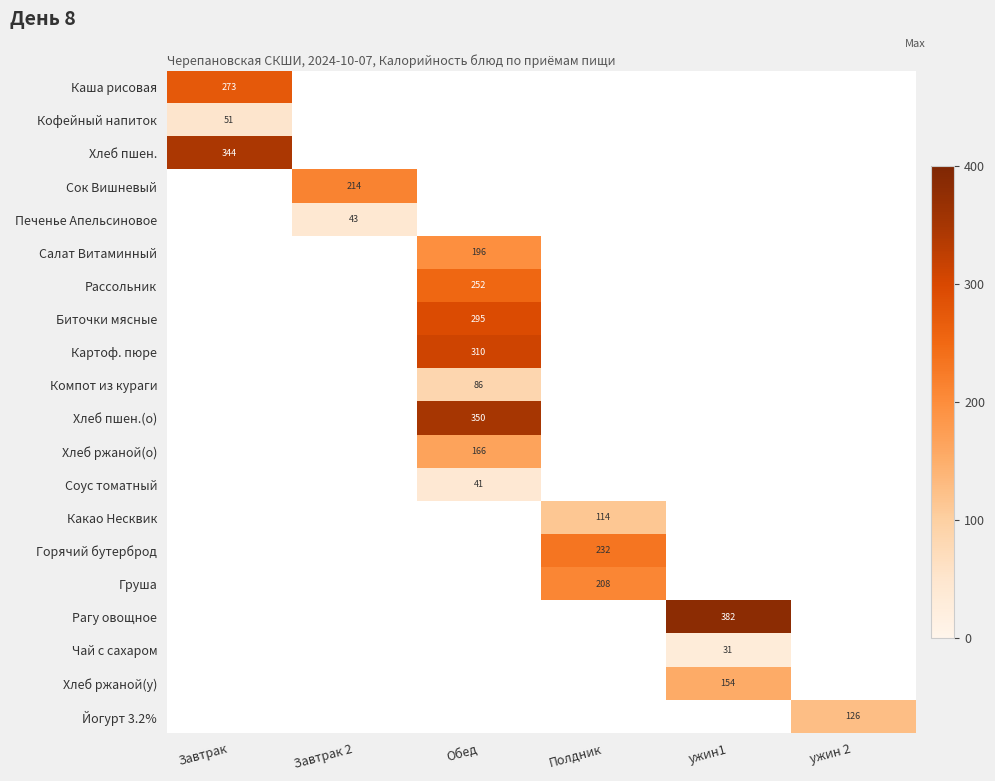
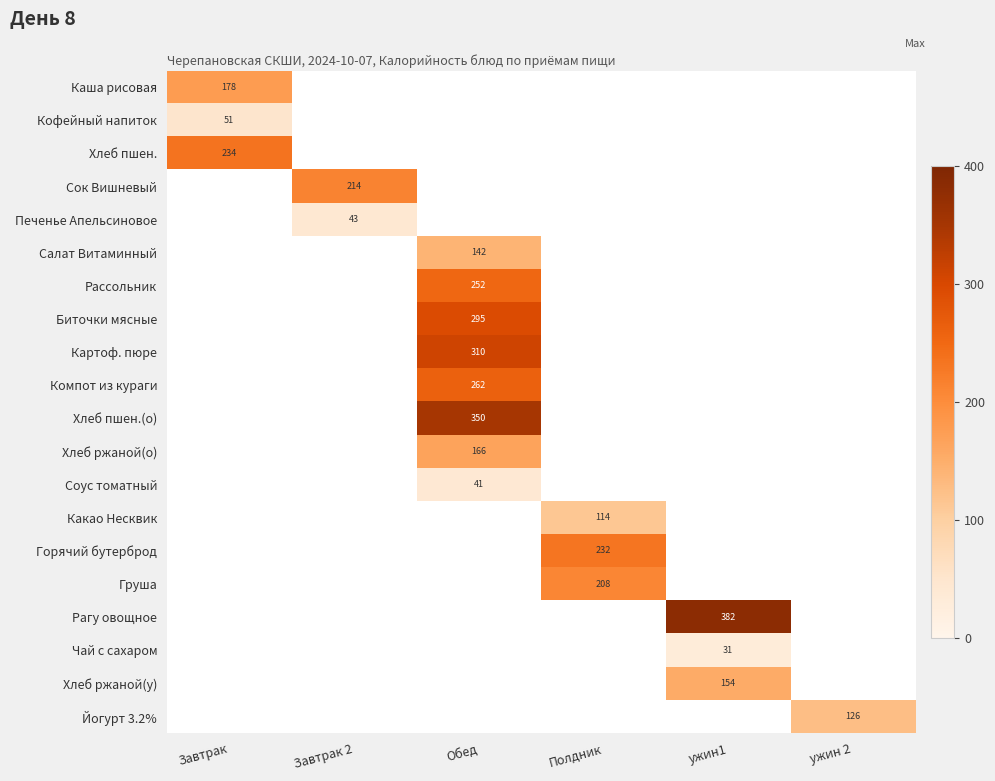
Каша рисовая, Завтрак: 273 -> 178
Хлеб пшен., Завтрак: 344 -> 234
Салат Витаминный, Обед: 196 -> 142
Компот из кураги, Обед: 86 -> 262
